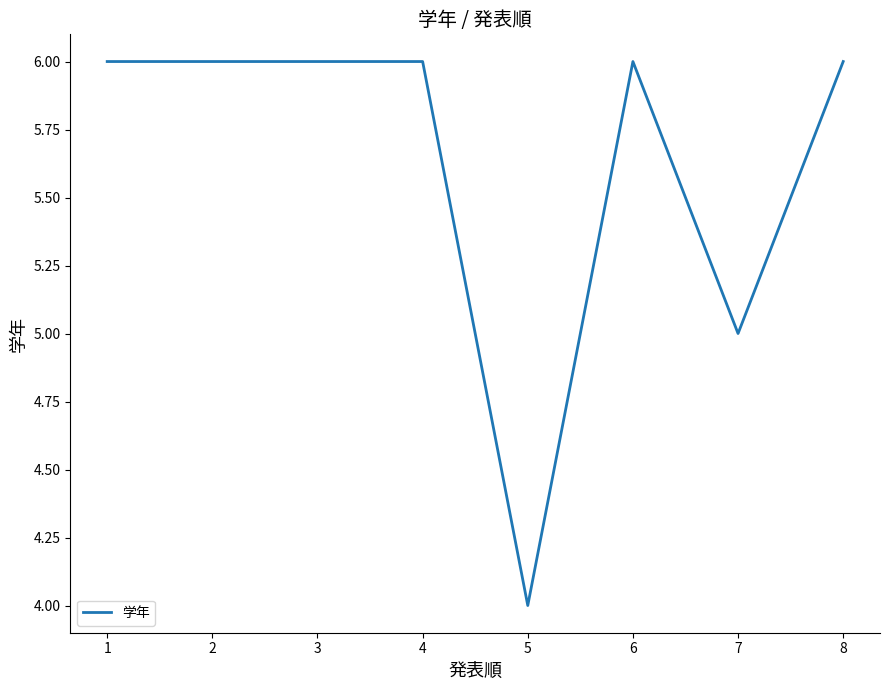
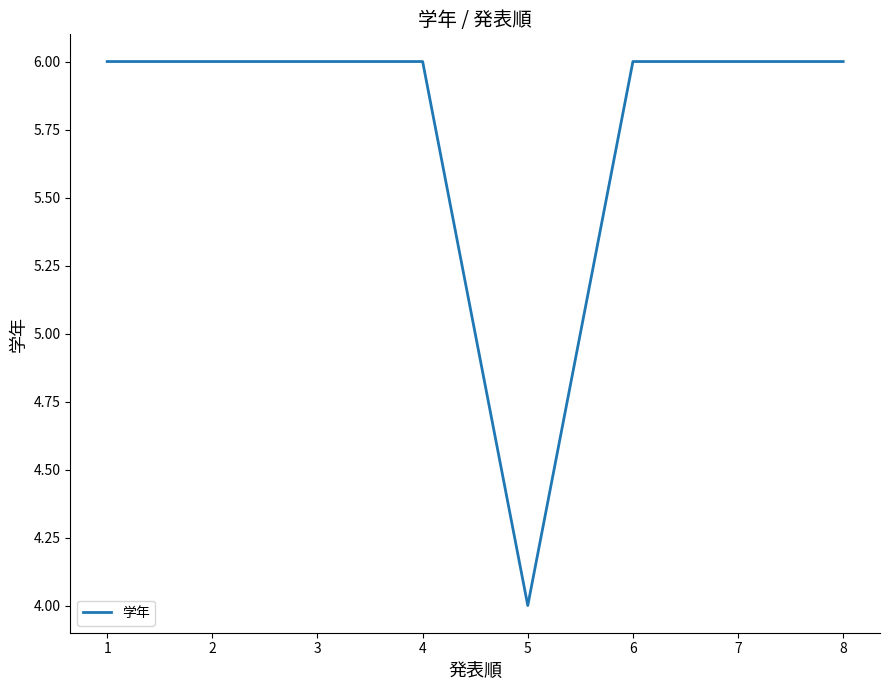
7: 5 -> 6
